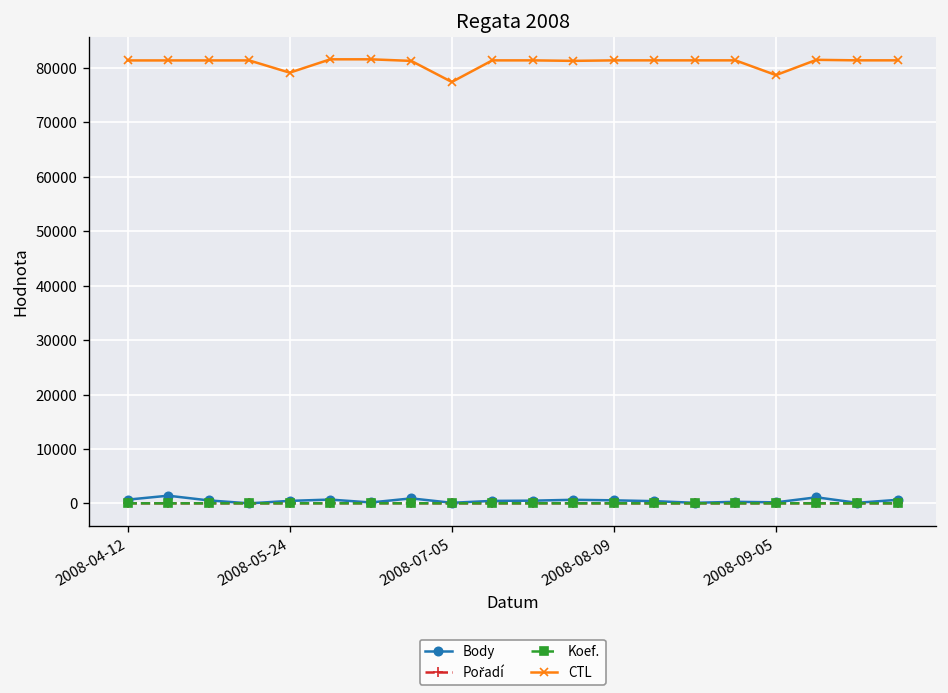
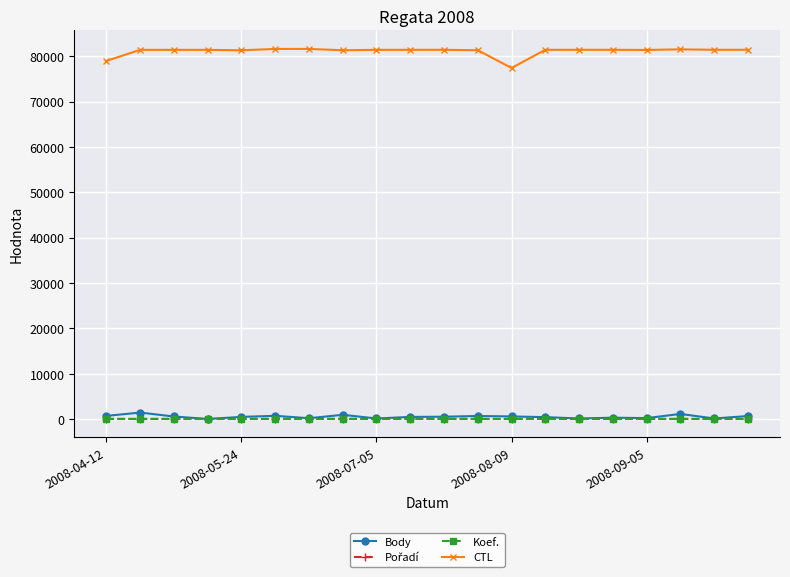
CTL, 2008-04-12: 81000 -> 79000
CTL, 2008-05-24: 79000 -> 81000
CTL, 2008-07-05: 77000 -> 81000
CTL, 2008-08-09: 81000 -> 77000
CTL, 2008-09-05: 79000 -> 81000
